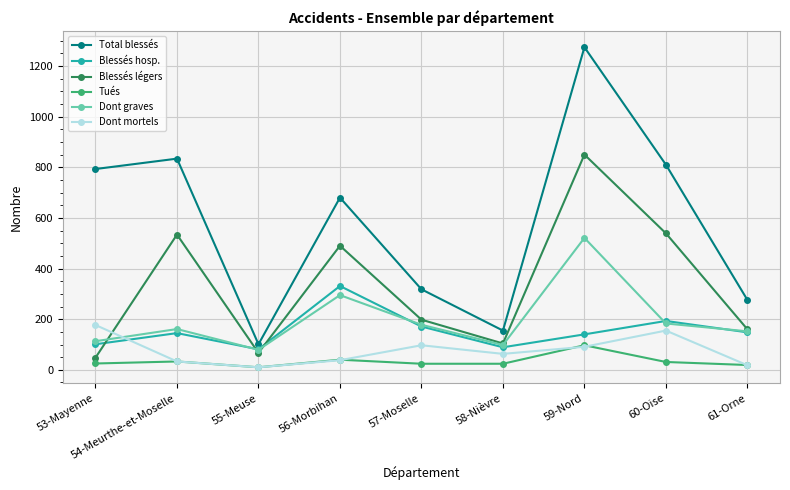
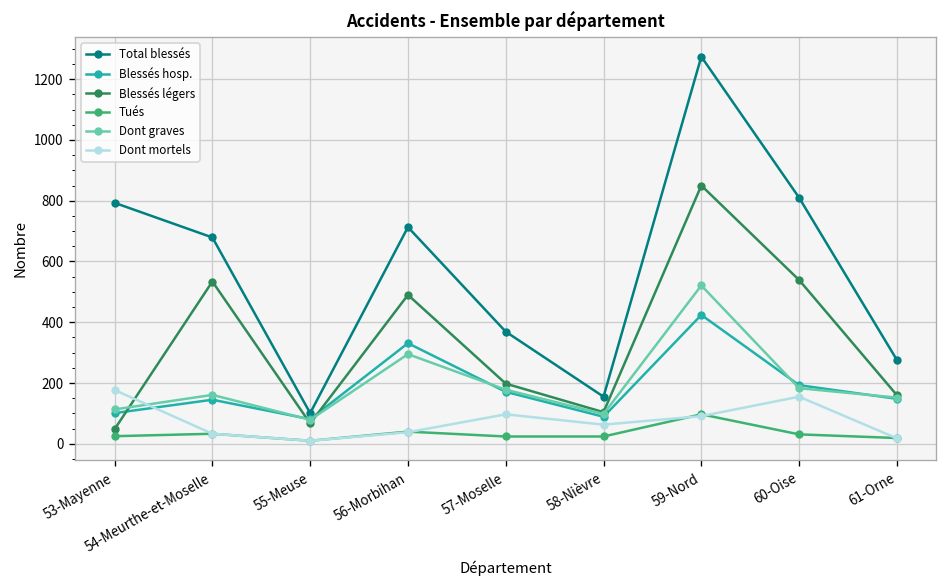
Total blessés, 54-Meurthe-et-Moselle: 830 -> 680
Total blessés, 56-Morbihan: 680 -> 710
Total blessés, 57-Moselle: 320 -> 370
Blessés hosp., 59-Nord: 140 -> 420
